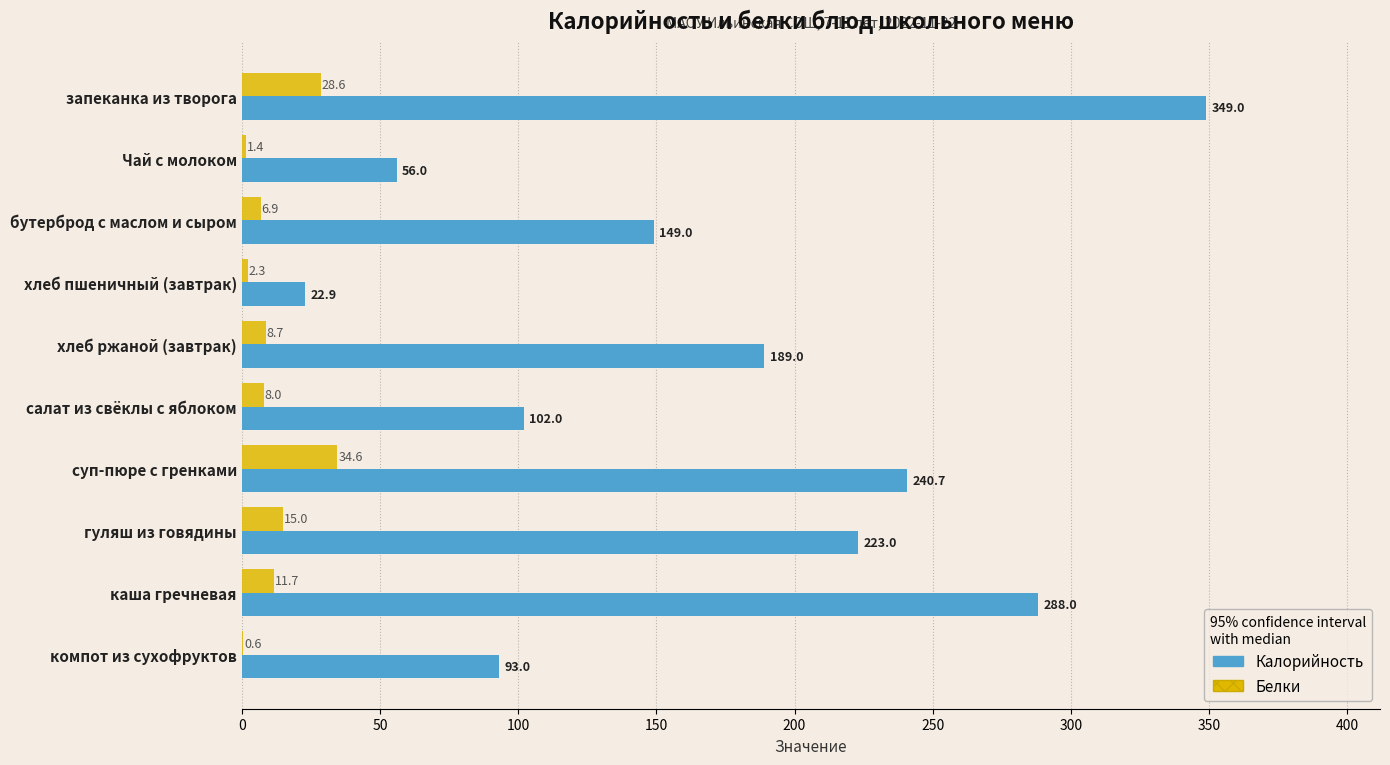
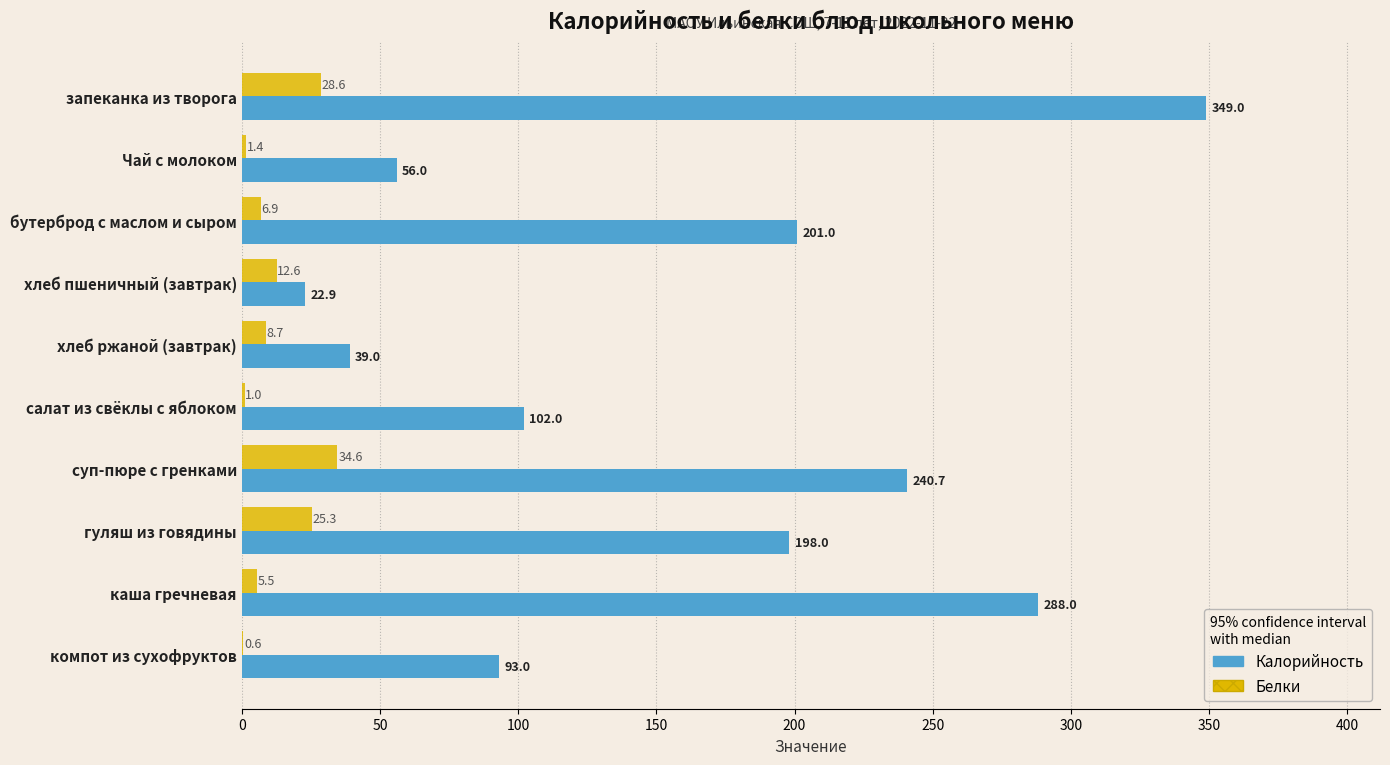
Калорийность, бутерброд с маслом и сыром: 149.0 -> 201.0
Белки, хлеб пшеничный (завтрак): 2.3 -> 12.6
Калорийность, хлеб ржаной (завтрак): 189.0 -> 39.0
Белки, салат из свёклы с яблоком: 8.0 -> 1.0
Белки, гуляш из говядины: 15.0 -> 25.3
Калорийность, гуляш из говядины: 223.0 -> 198.0
Белки, каша гречневая: 11.7 -> 5.5
